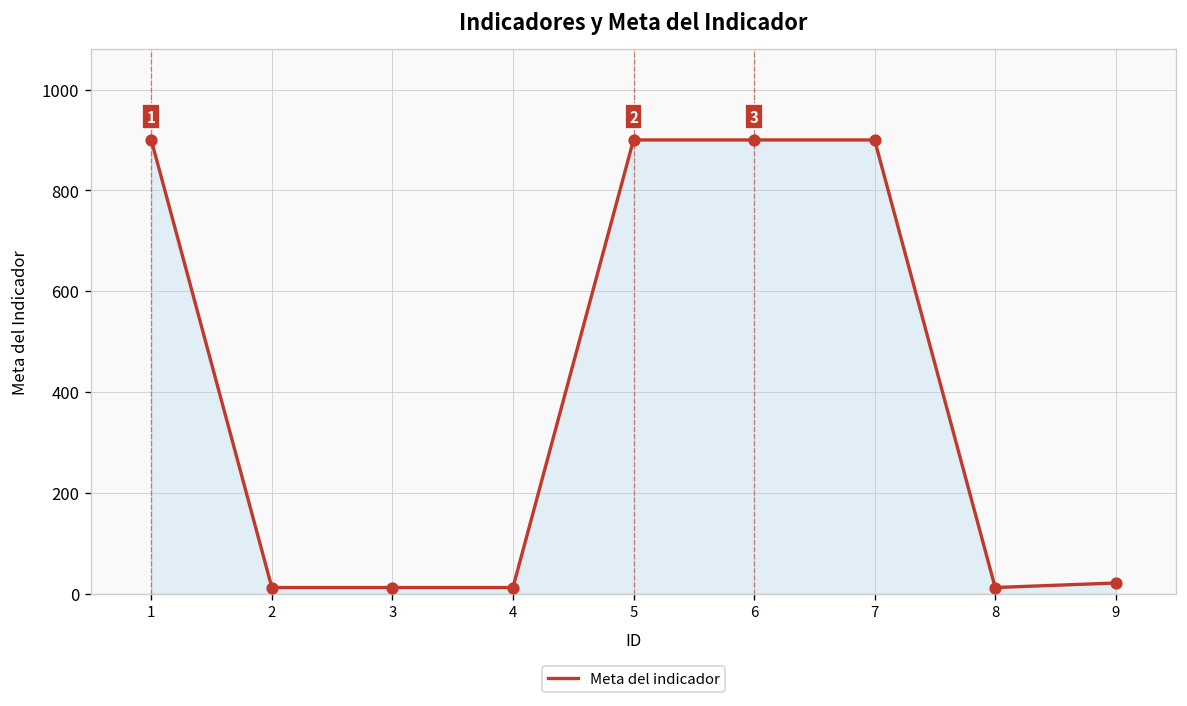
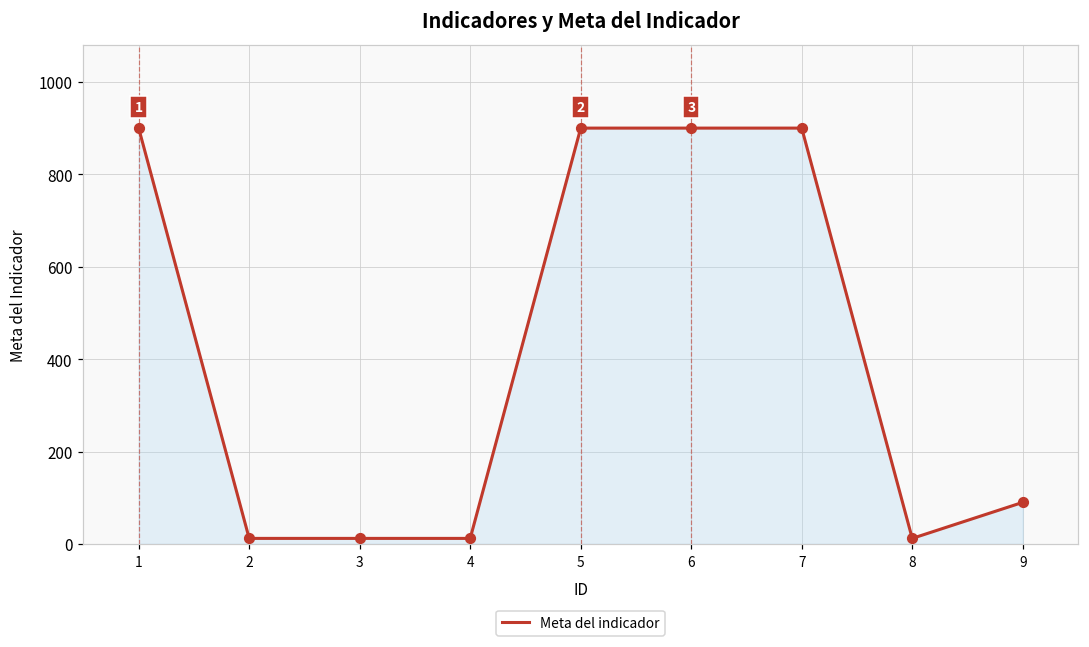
9: 20 -> 90
